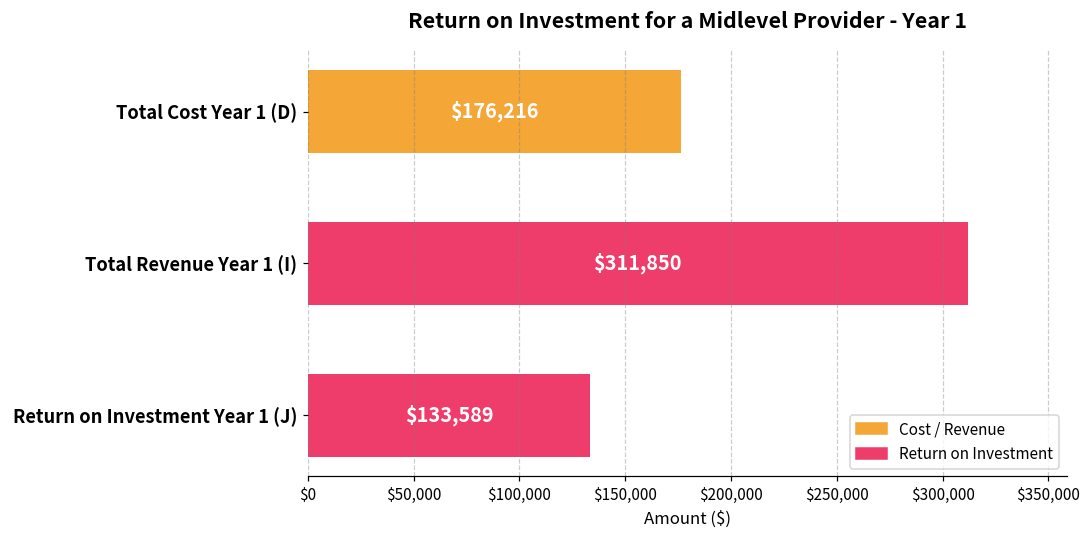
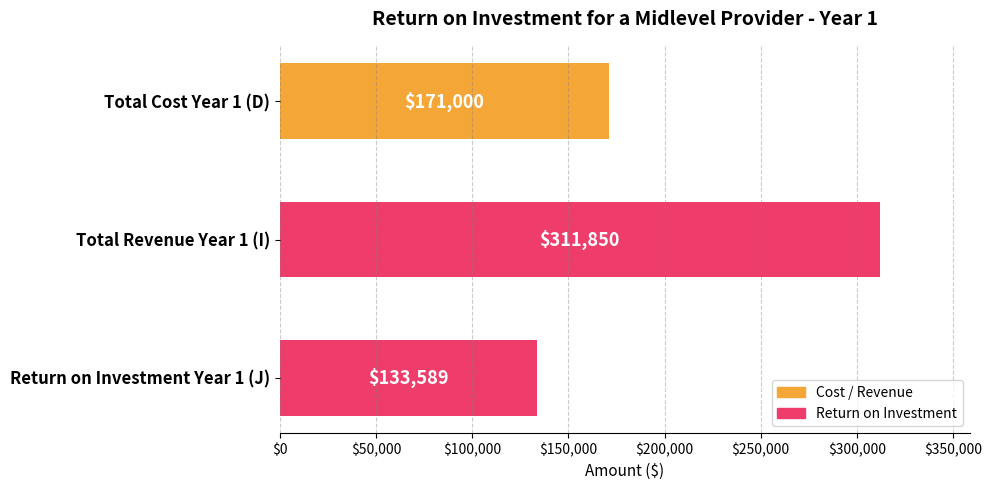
Total Cost Year 1 (D): $176,216 -> $171,000
